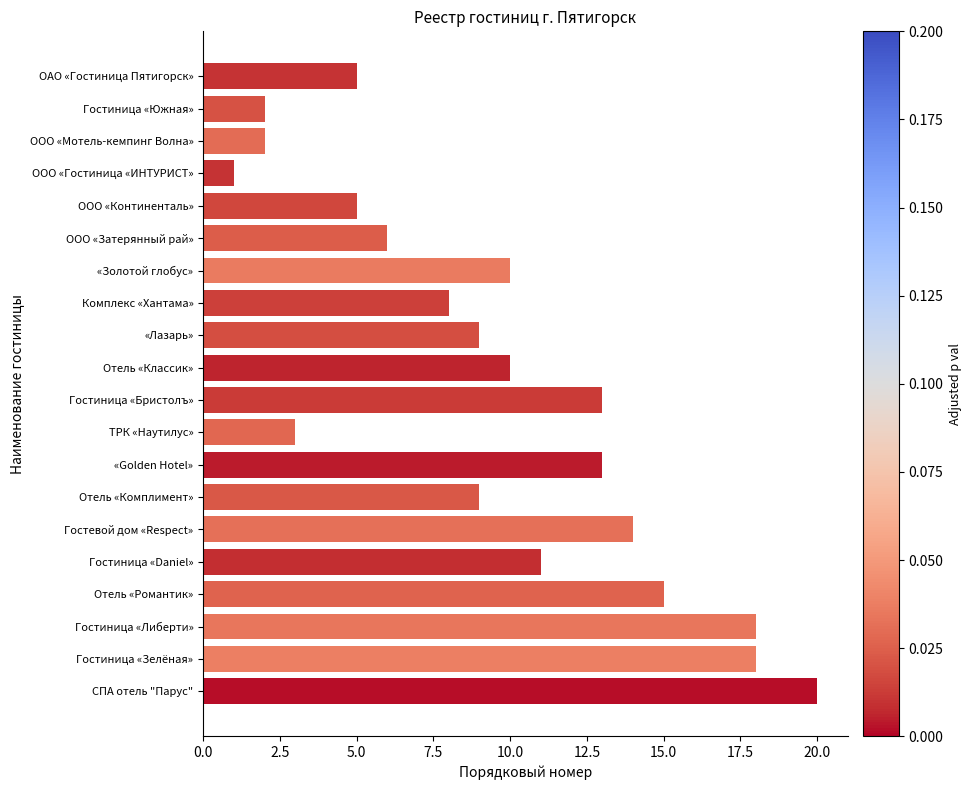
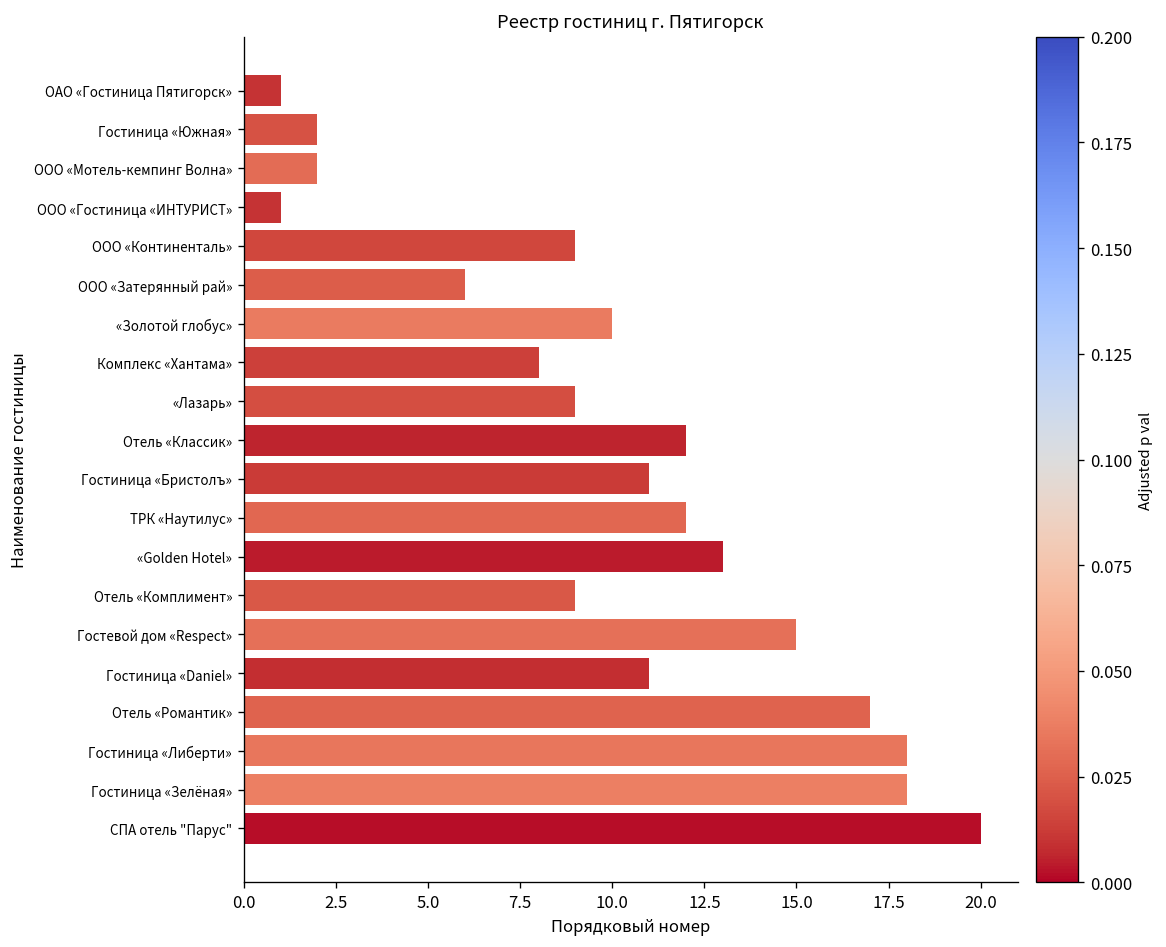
ОАО «Гостиница Пятигорск»: 5 -> 1
ООО «Континенталь»: 5 -> 9
Отель «Классик»: 10 -> 12
Гостиница «Бристолъ»: 13 -> 11
ТРК «Наутилус»: 3 -> 12
Гостевой дом «Respect»: 14 -> 15
Отель «Романтик»: 15 -> 17
